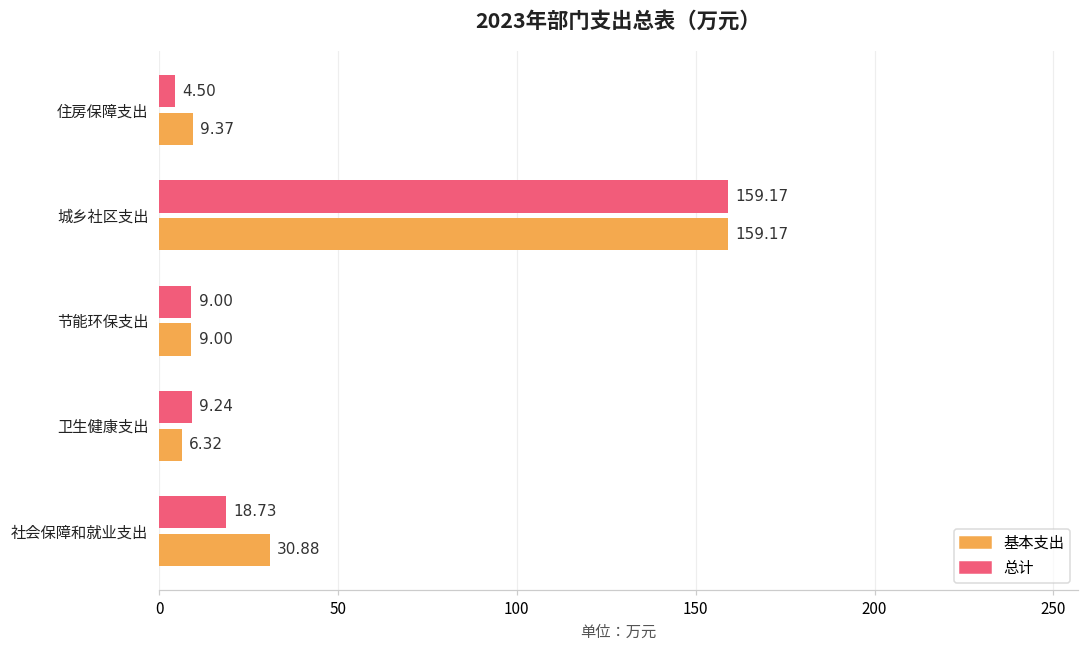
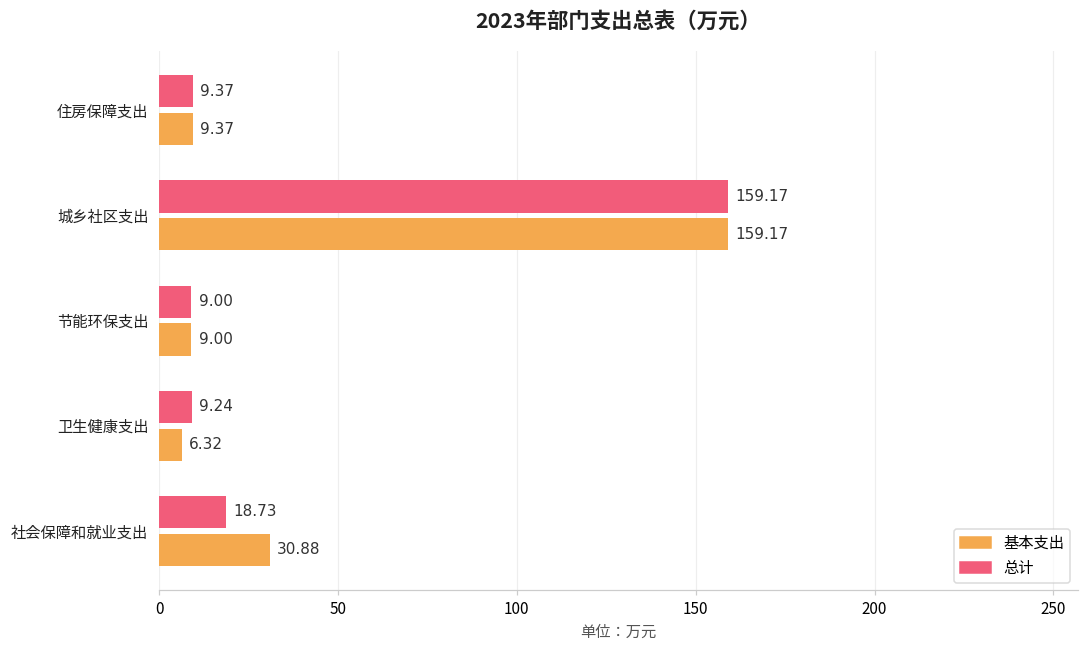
总计, 住房保障支出: 4.50 -> 9.37
